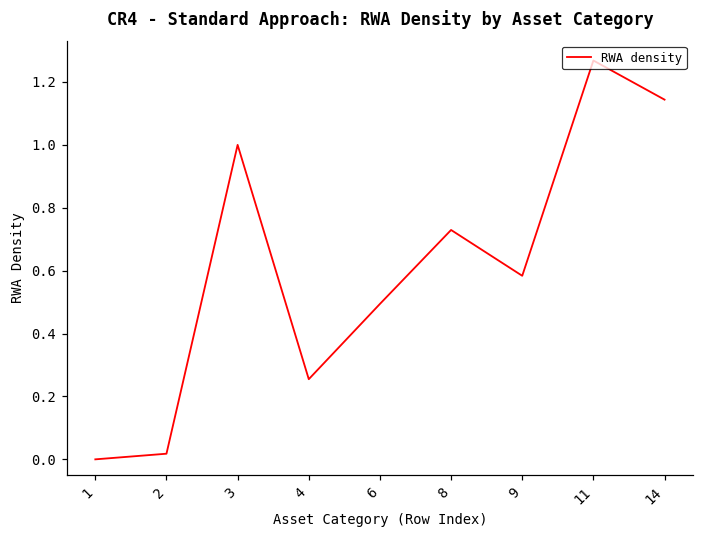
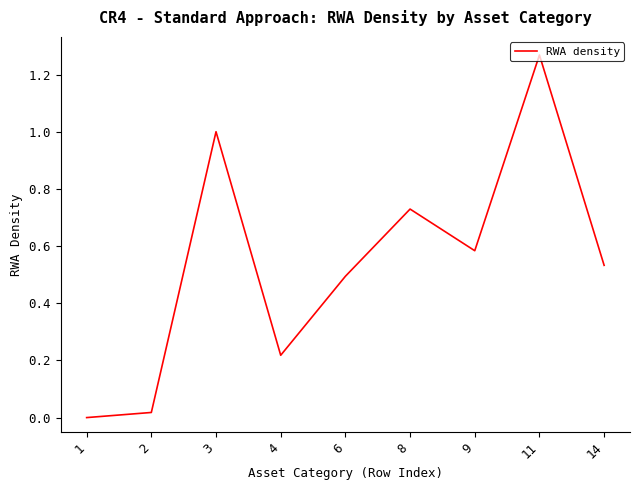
4: 0.26 -> 0.22
14: 1.14 -> 0.53
